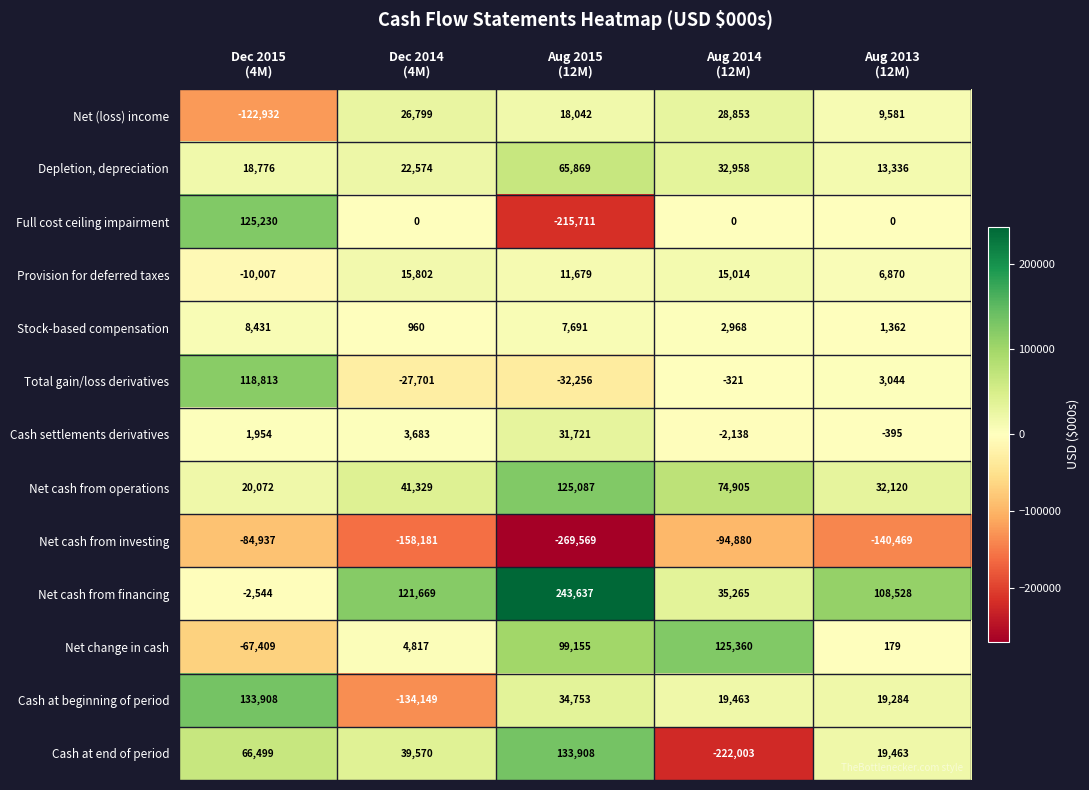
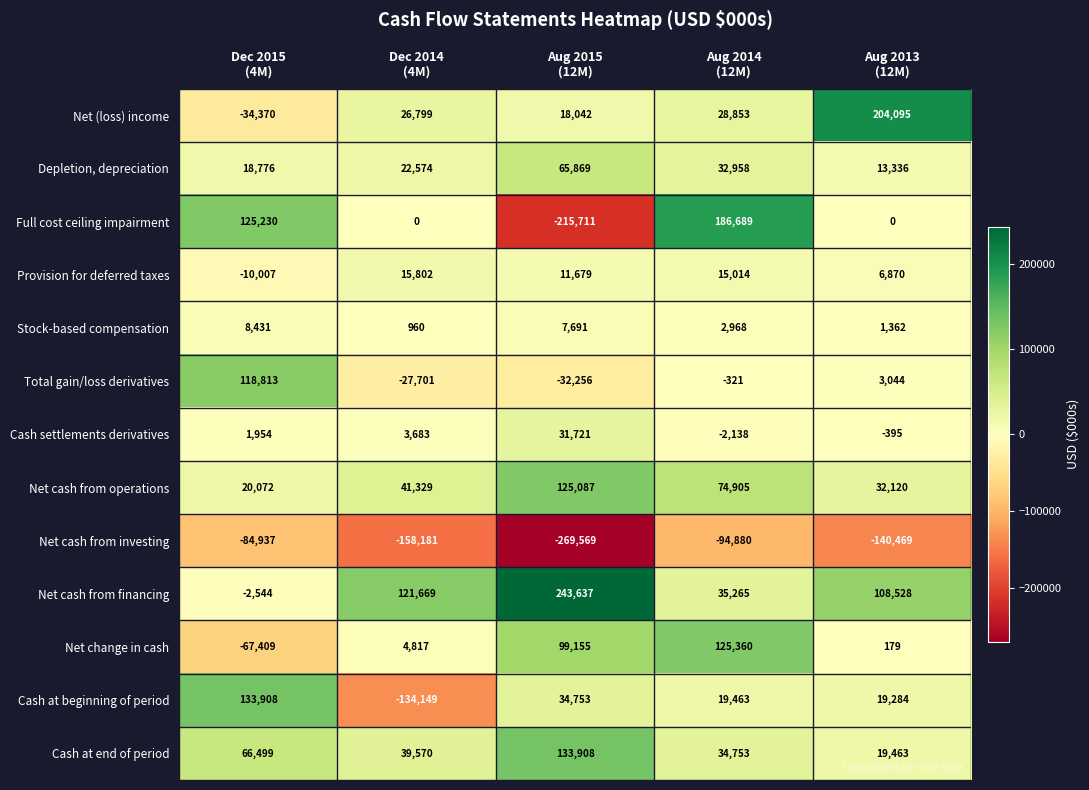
Net (loss) income, Dec 2015 (4M): -122,932 -> -34,370
Net (loss) income, Aug 2013 (12M): 9,581 -> 204,095
Full cost ceiling impairment, Aug 2014 (12M): 0 -> 186,689
Cash at end of period, Aug 2014 (12M): -222,003 -> 34,753
